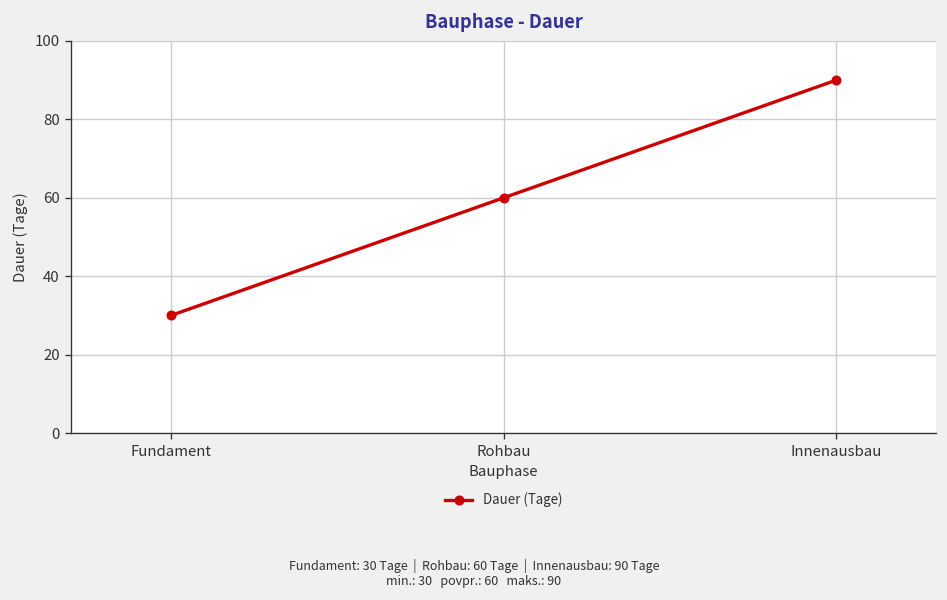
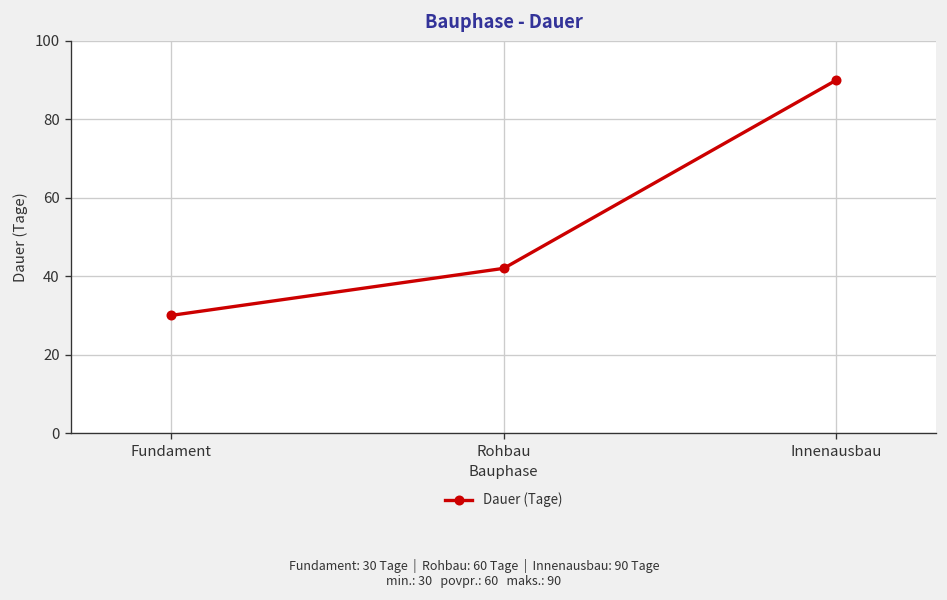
Rohbau: 60 -> 42
